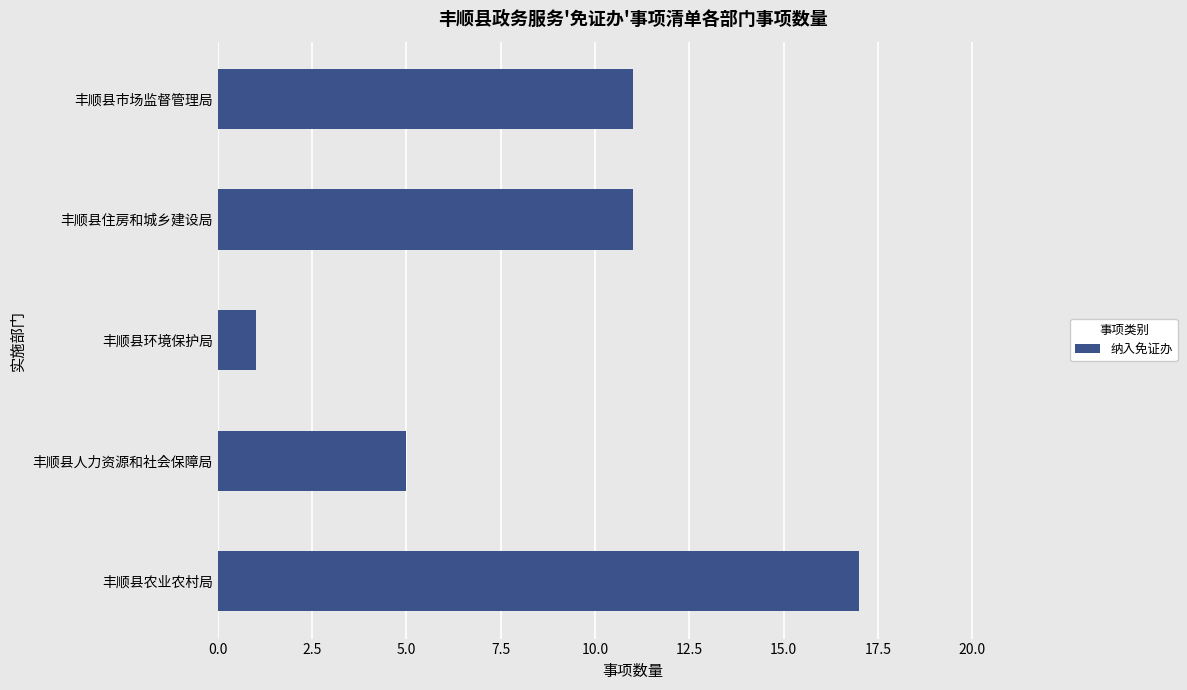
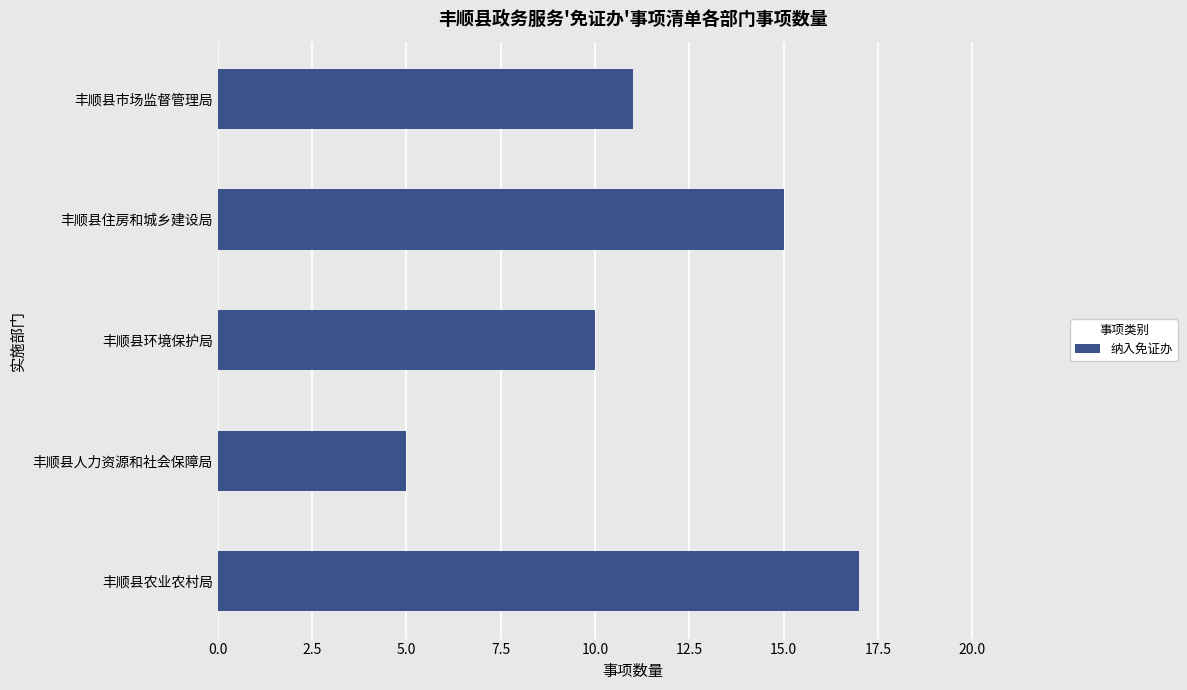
丰顺县住房和城乡建设局: 11 -> 15
丰顺县环境保护局: 1 -> 10
